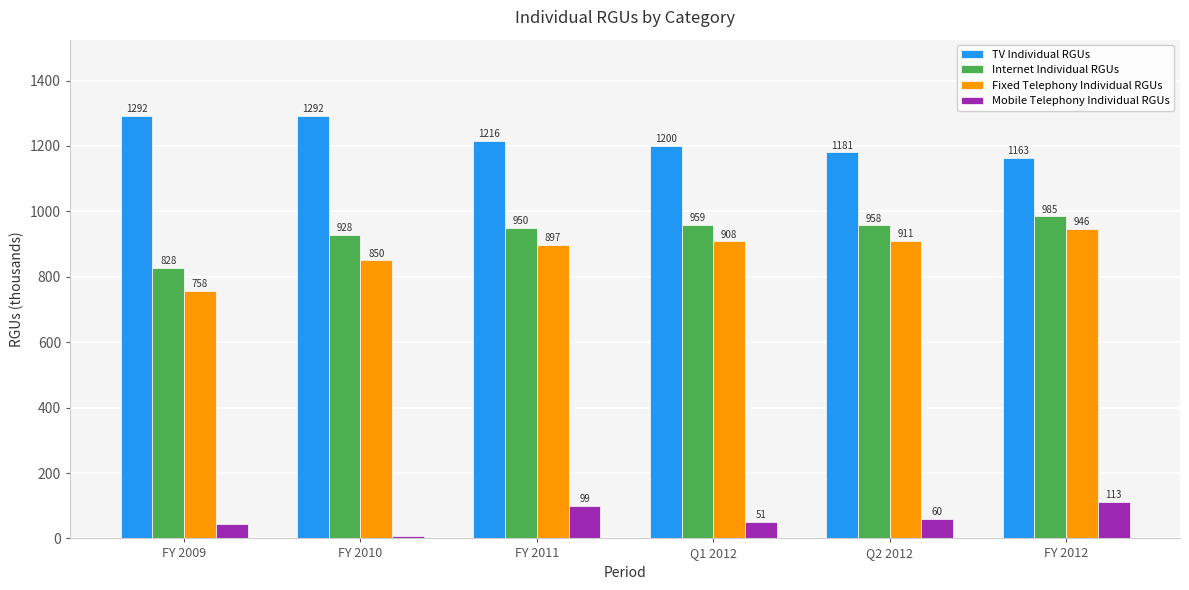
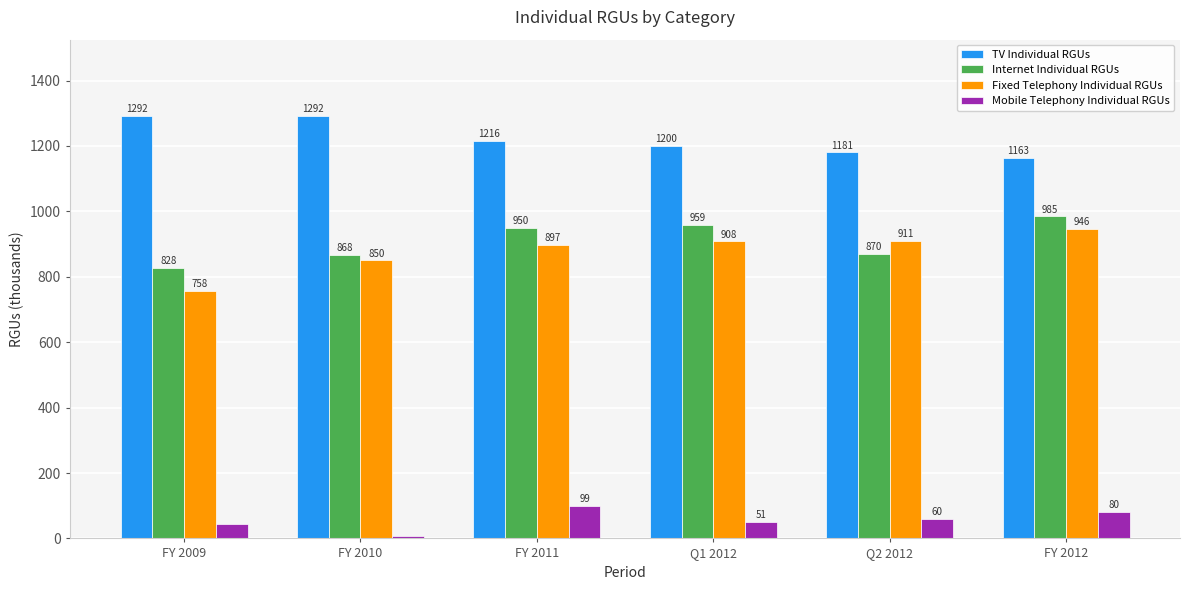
Internet Individual RGUs, FY 2010: 928 -> 868
Internet Individual RGUs, Q2 2012: 958 -> 870
Mobile Telephony Individual RGUs, FY 2012: 113 -> 80
